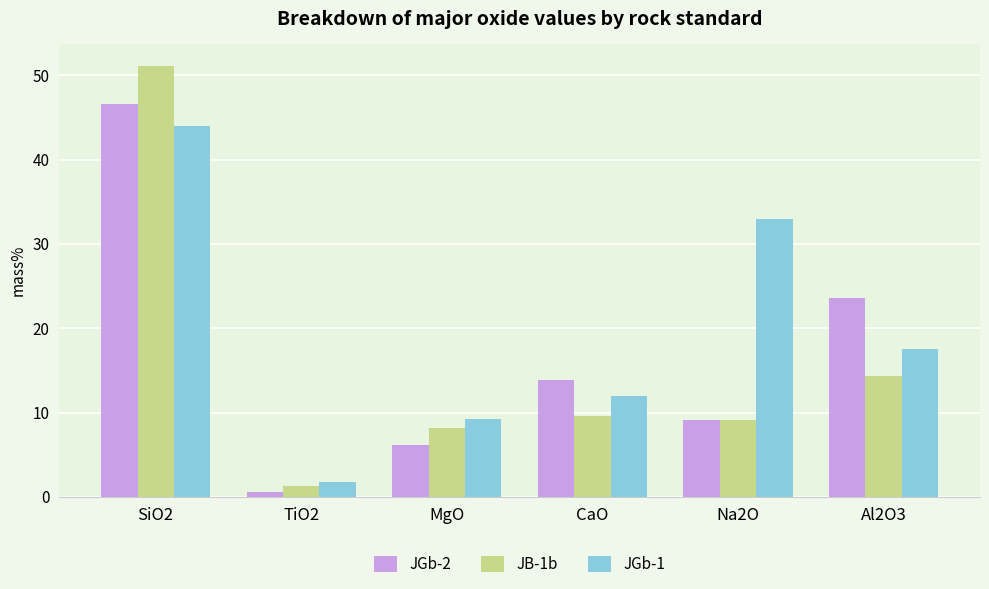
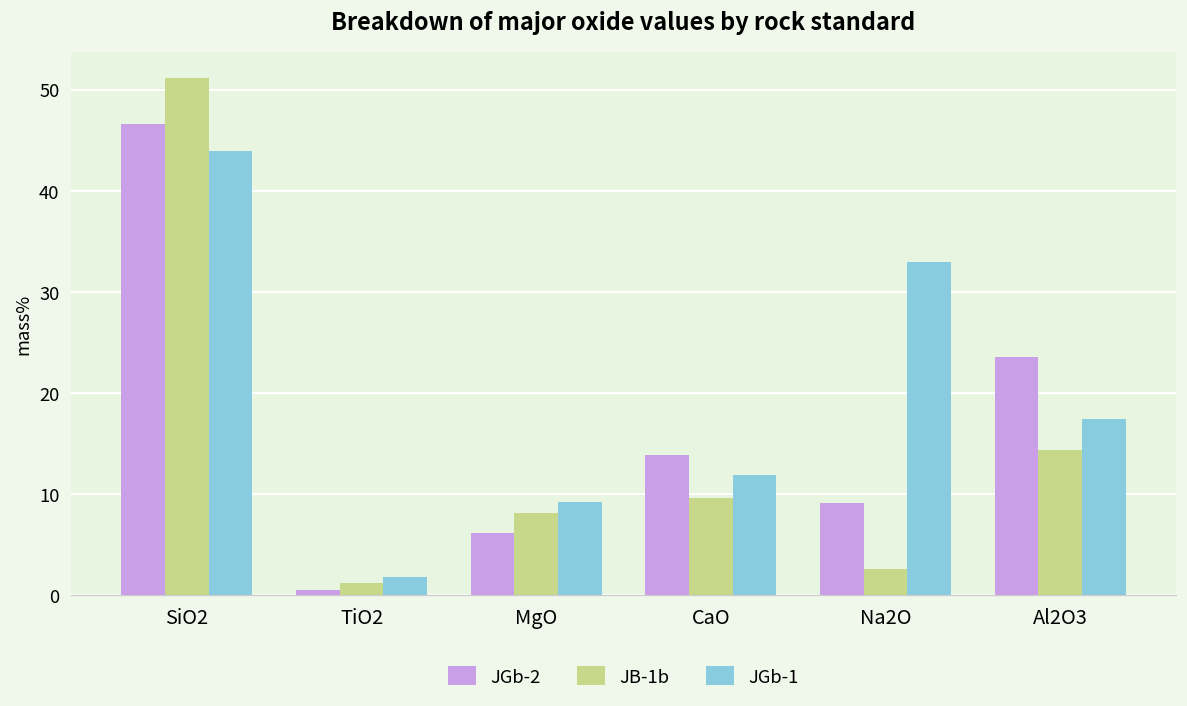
JB-1b, Na2O: 9 -> 3
